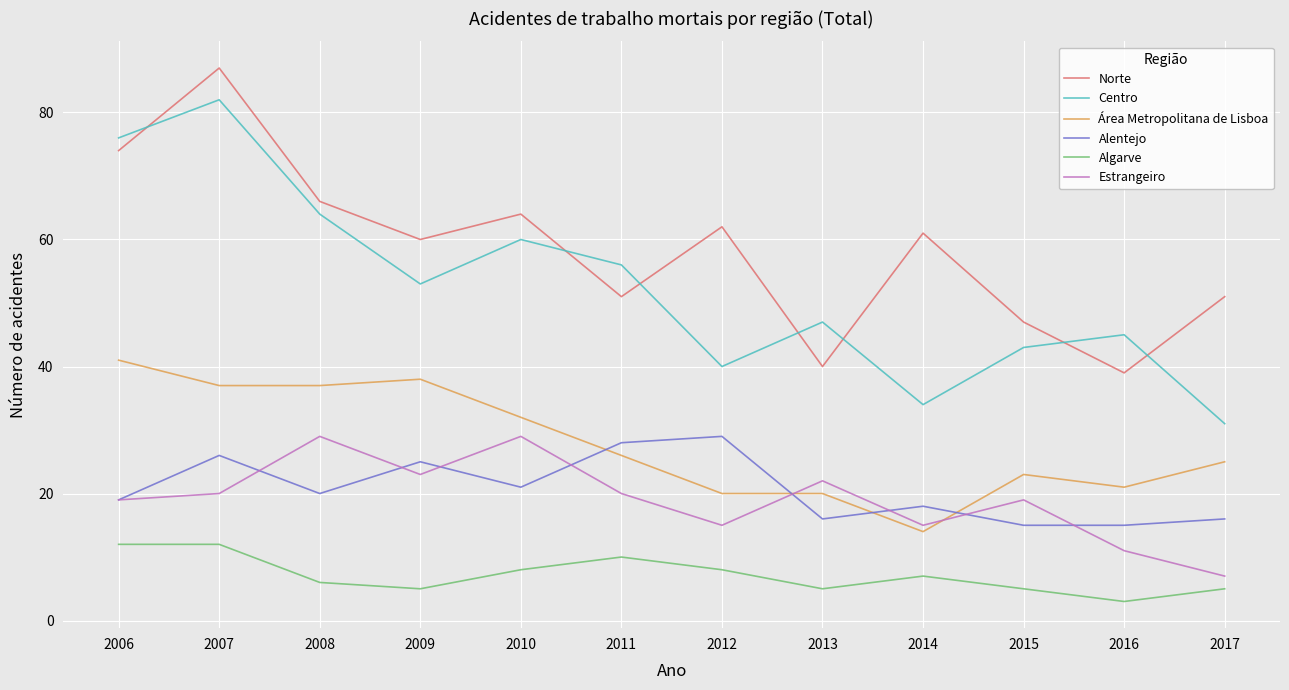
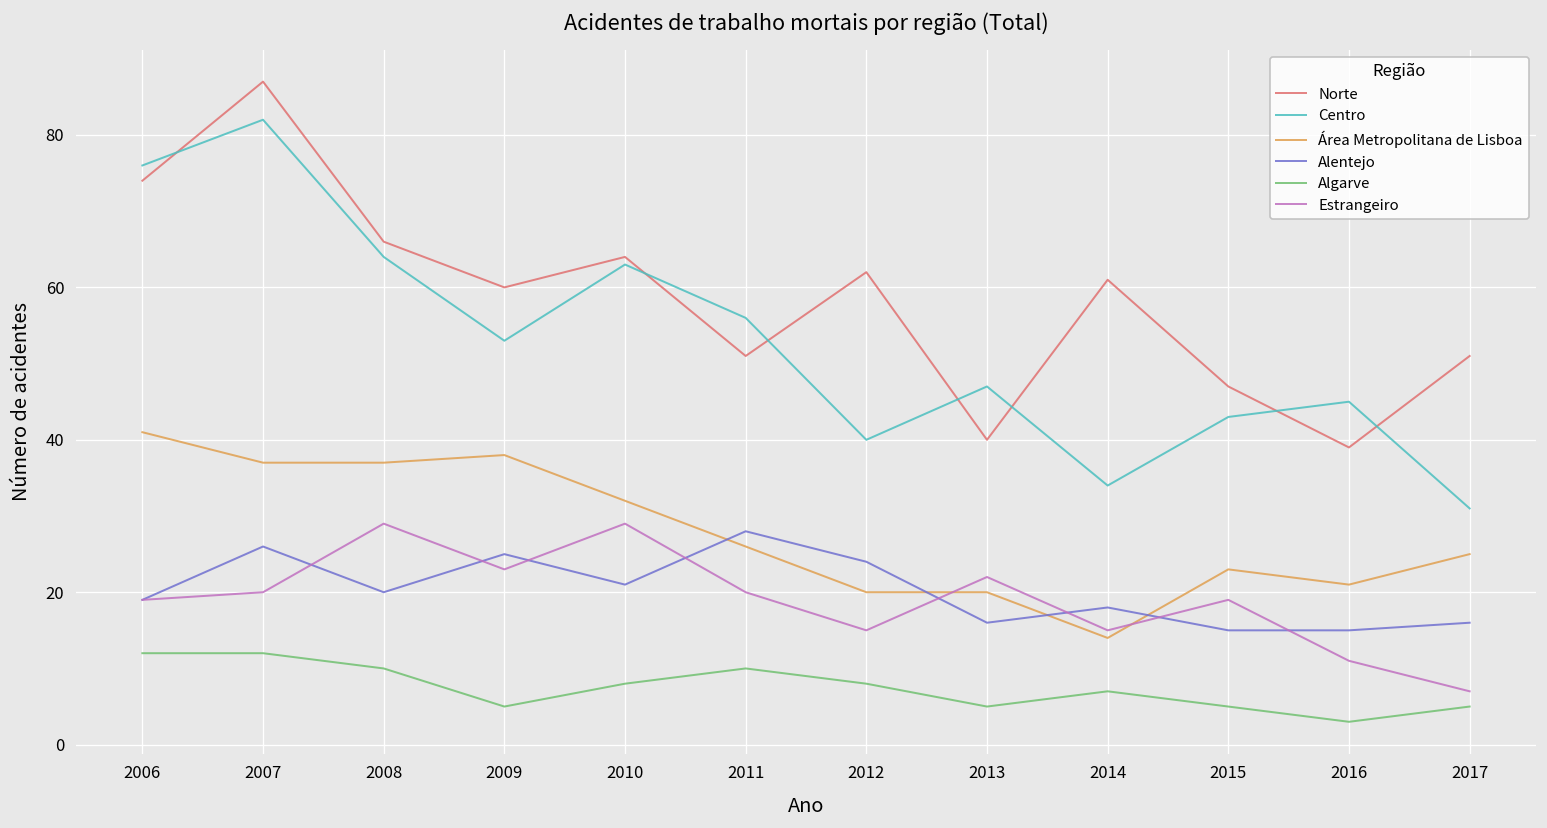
Algarve, 2008: 6 -> 10
Centro, 2010: 60 -> 63
Alentejo, 2012: 29 -> 24
